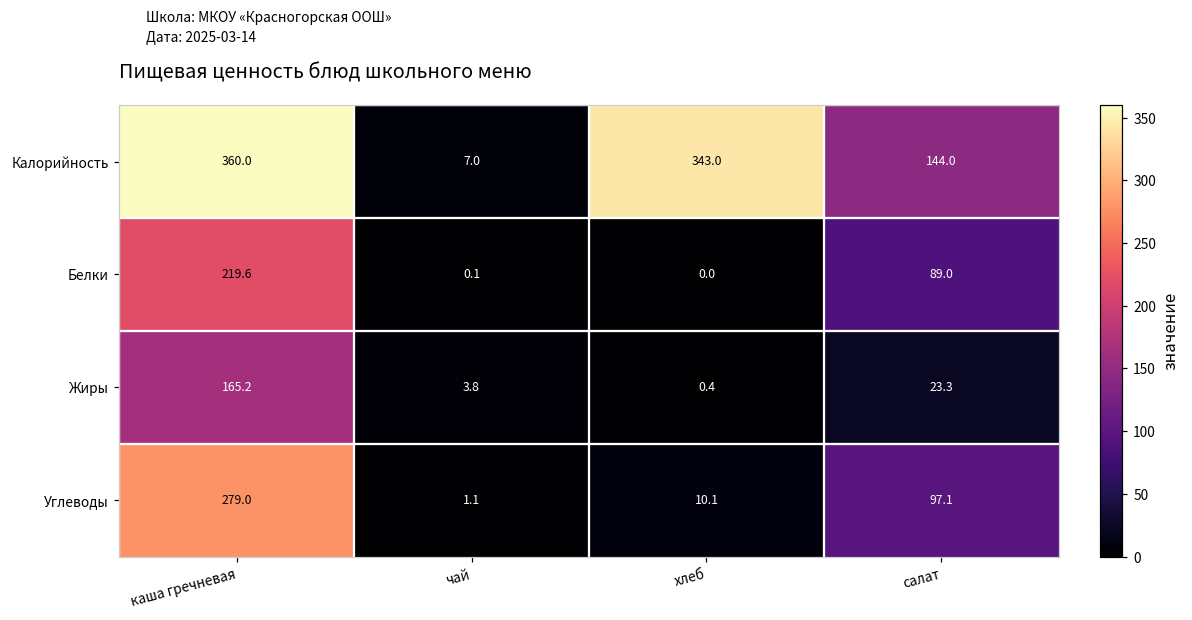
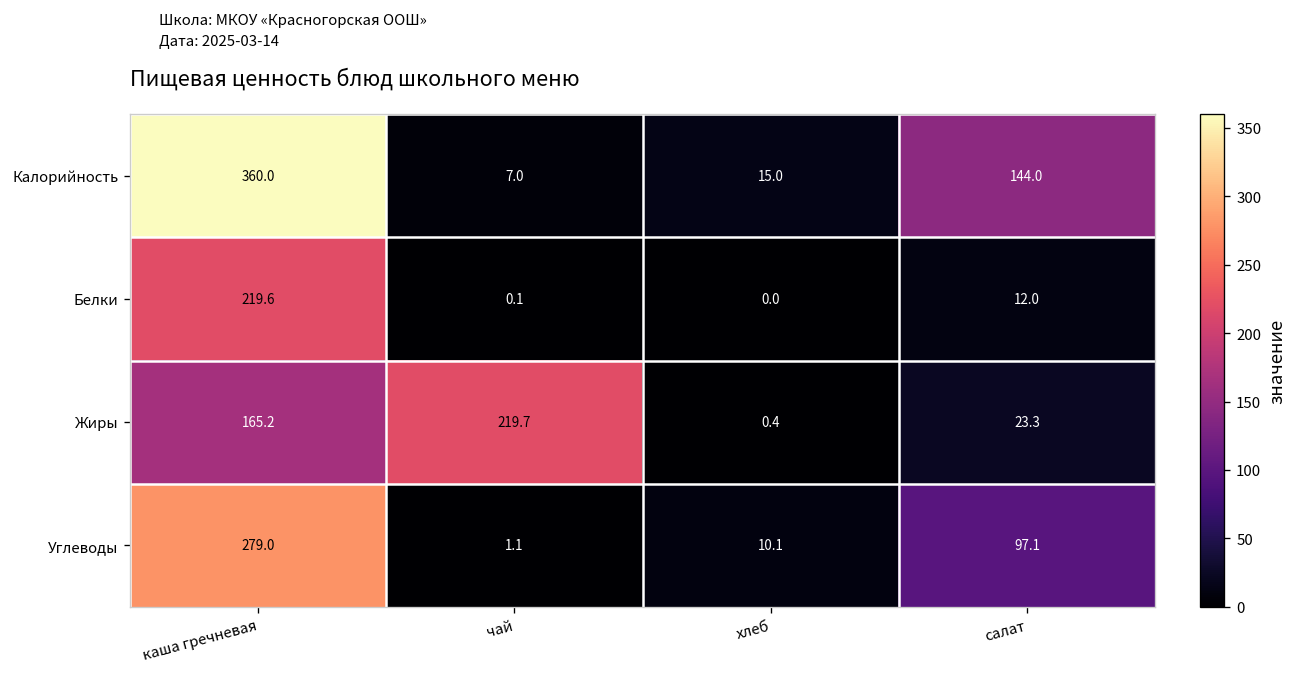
Калорийность, хлеб: 343.0 -> 15.0
Белки, салат: 89.0 -> 12.0
Жиры, чай: 3.8 -> 219.7
